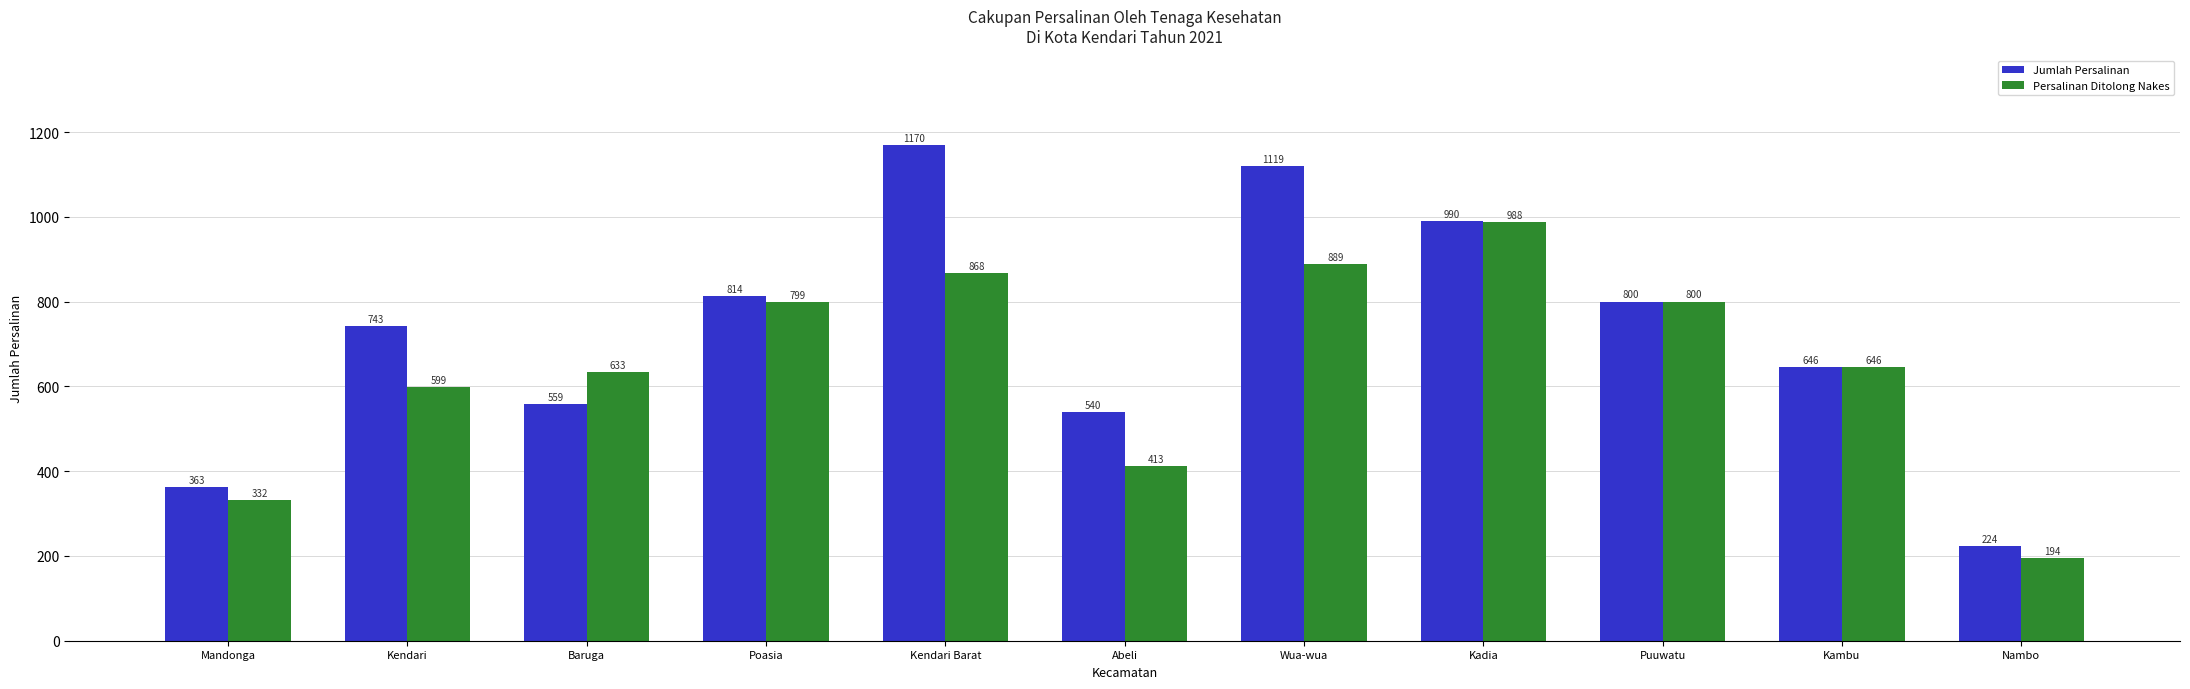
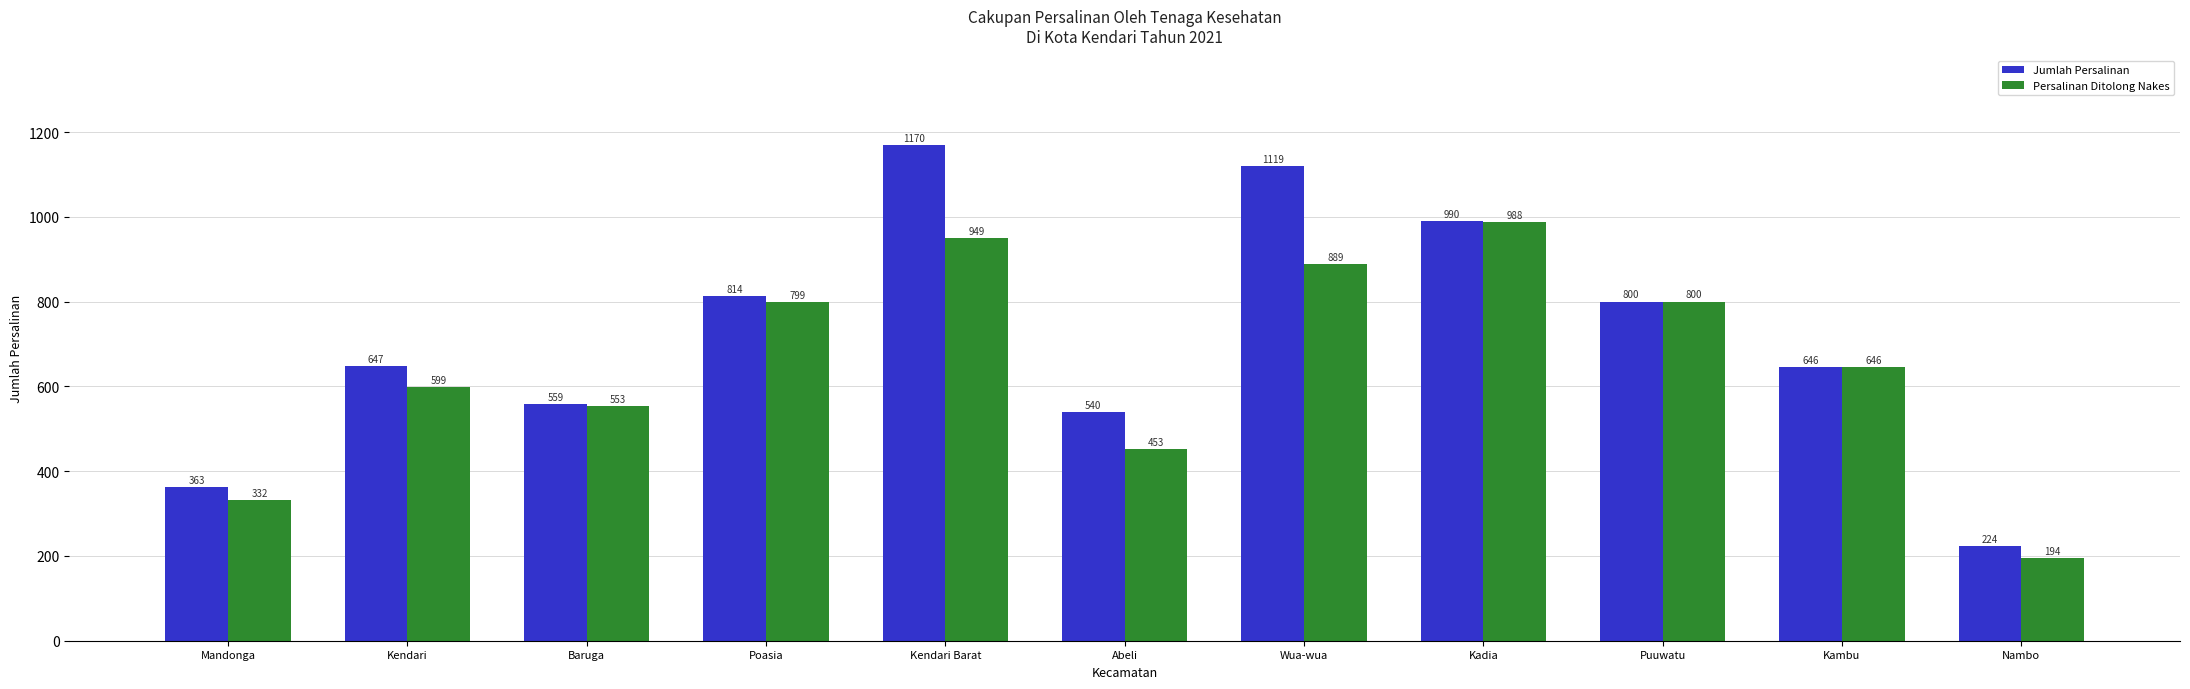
Jumlah Persalinan, Kendari: 743 -> 647
Persalinan Ditolong Nakes, Baruga: 633 -> 553
Persalinan Ditolong Nakes, Kendari Barat: 868 -> 949
Persalinan Ditolong Nakes, Abeli: 413 -> 453
